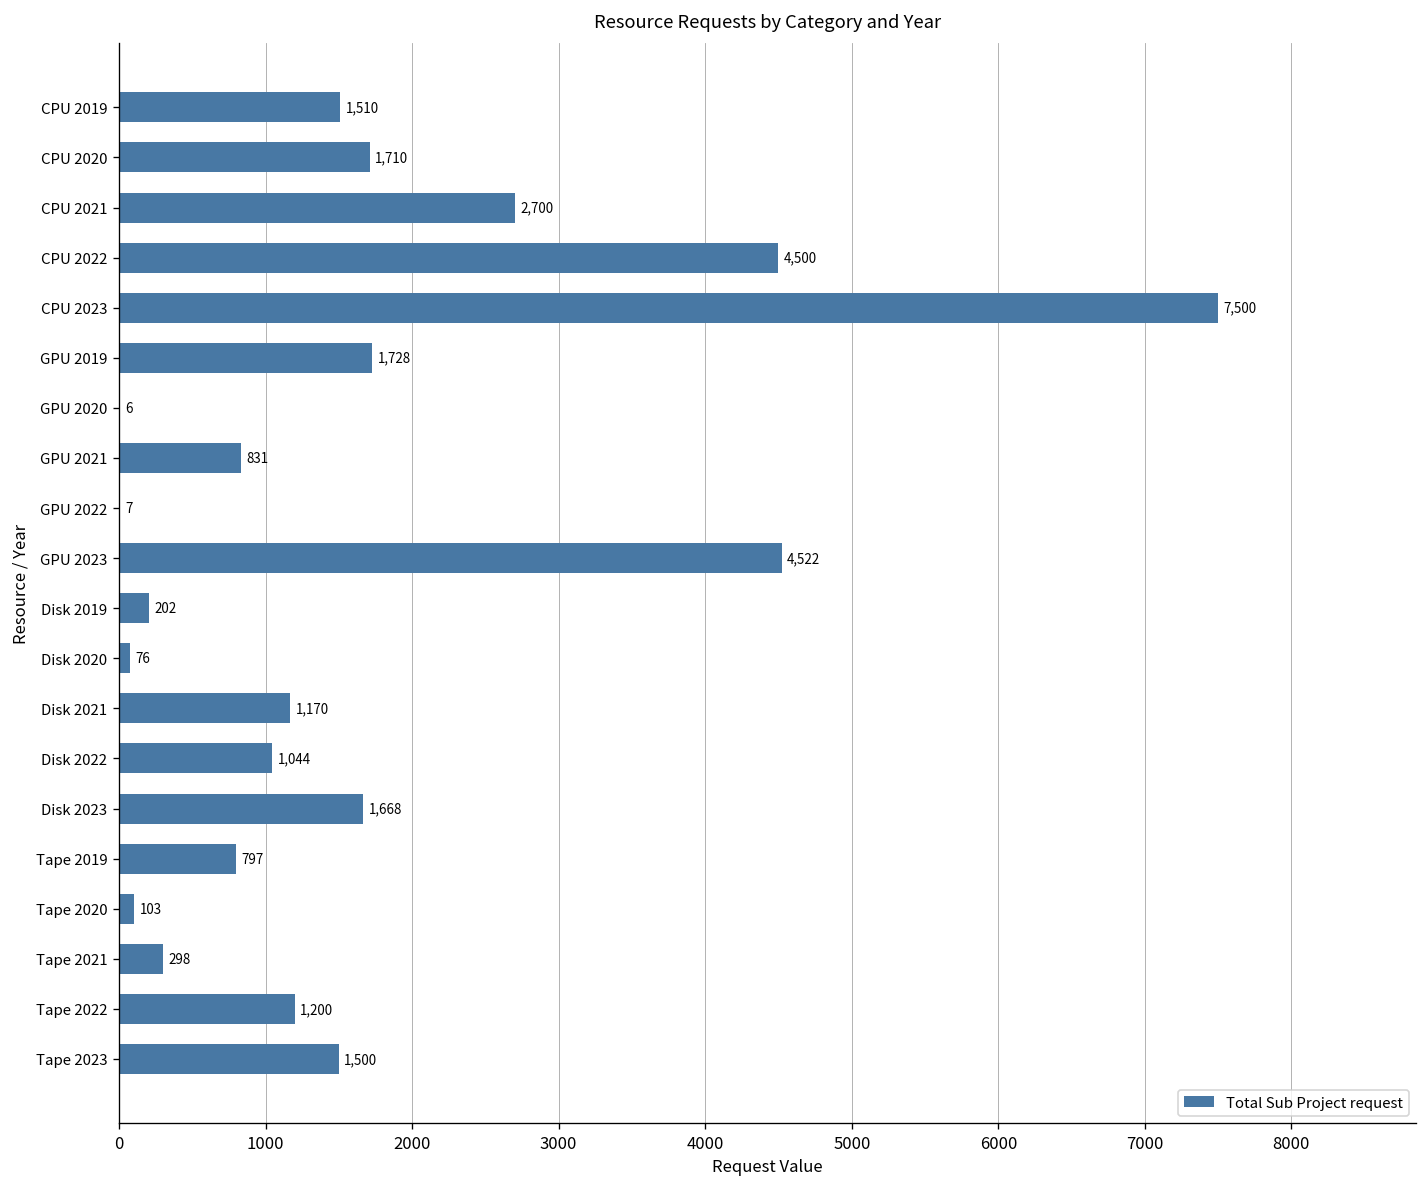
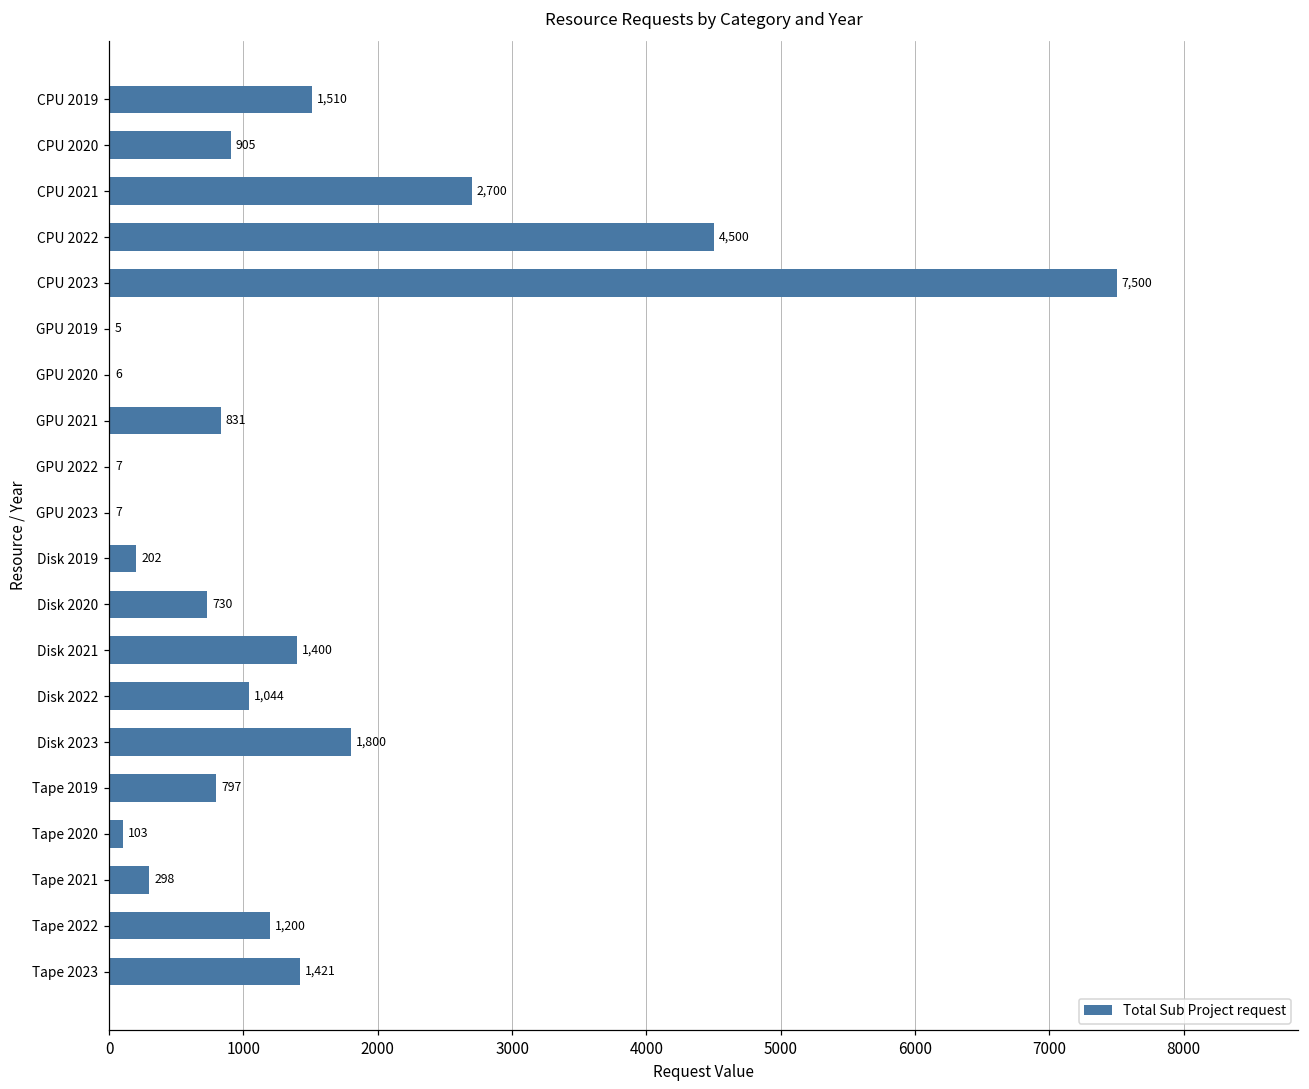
CPU 2020: 1,710 -> 905
GPU 2019: 1,728 -> 5
GPU 2023: 4,522 -> 7
Disk 2020: 76 -> 730
Disk 2021: 1,170 -> 1,400
Disk 2023: 1,668 -> 1,800
Tape 2023: 1,500 -> 1,421
